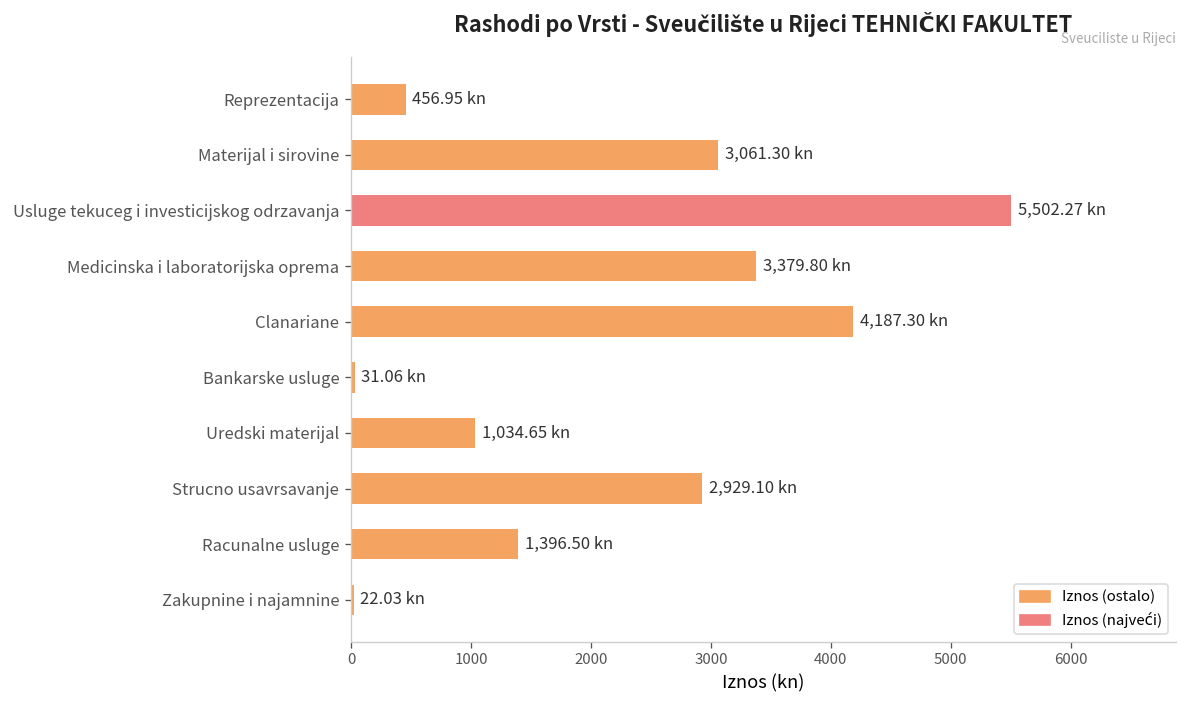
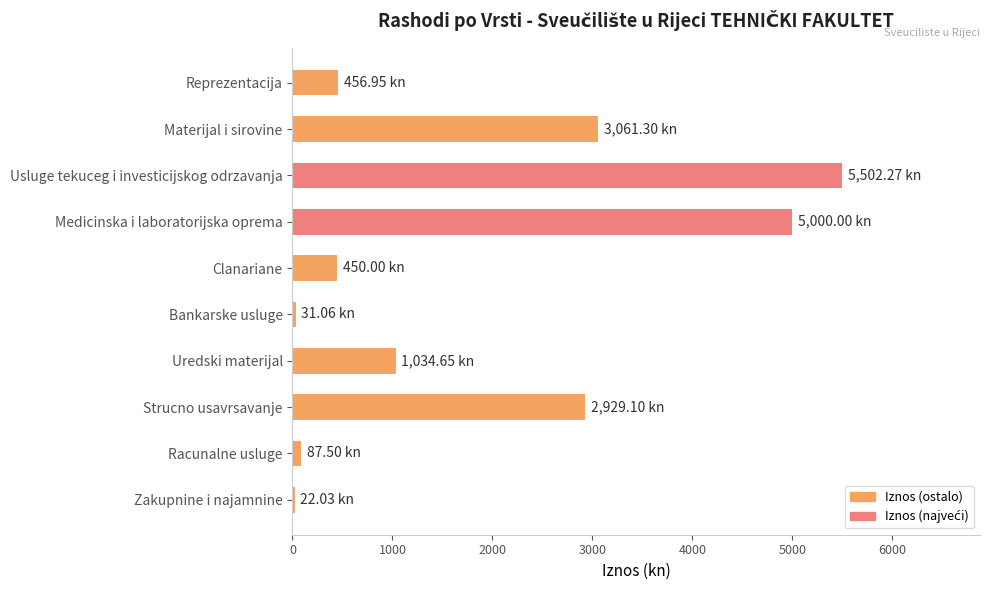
Medicinska i laboratorijska oprema: 3,379.80 -> 5,000.00
Clanariane: 4,187.30 -> 450.00
Racunalne usluge: 1,396.50 -> 87.50
